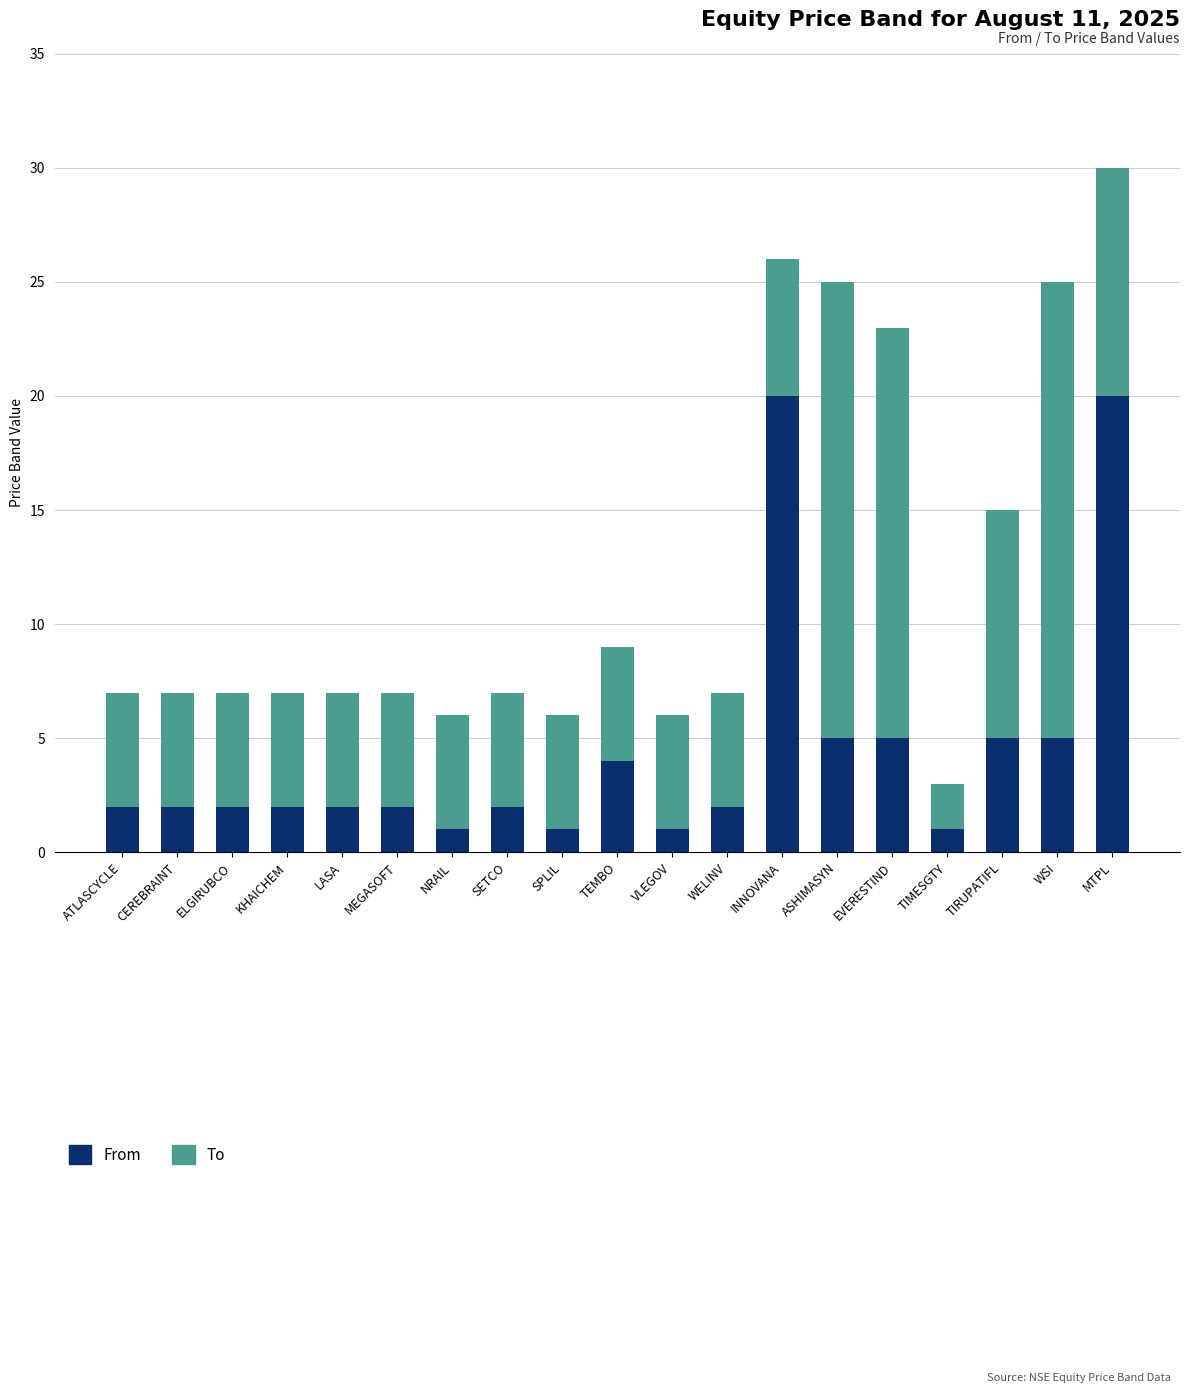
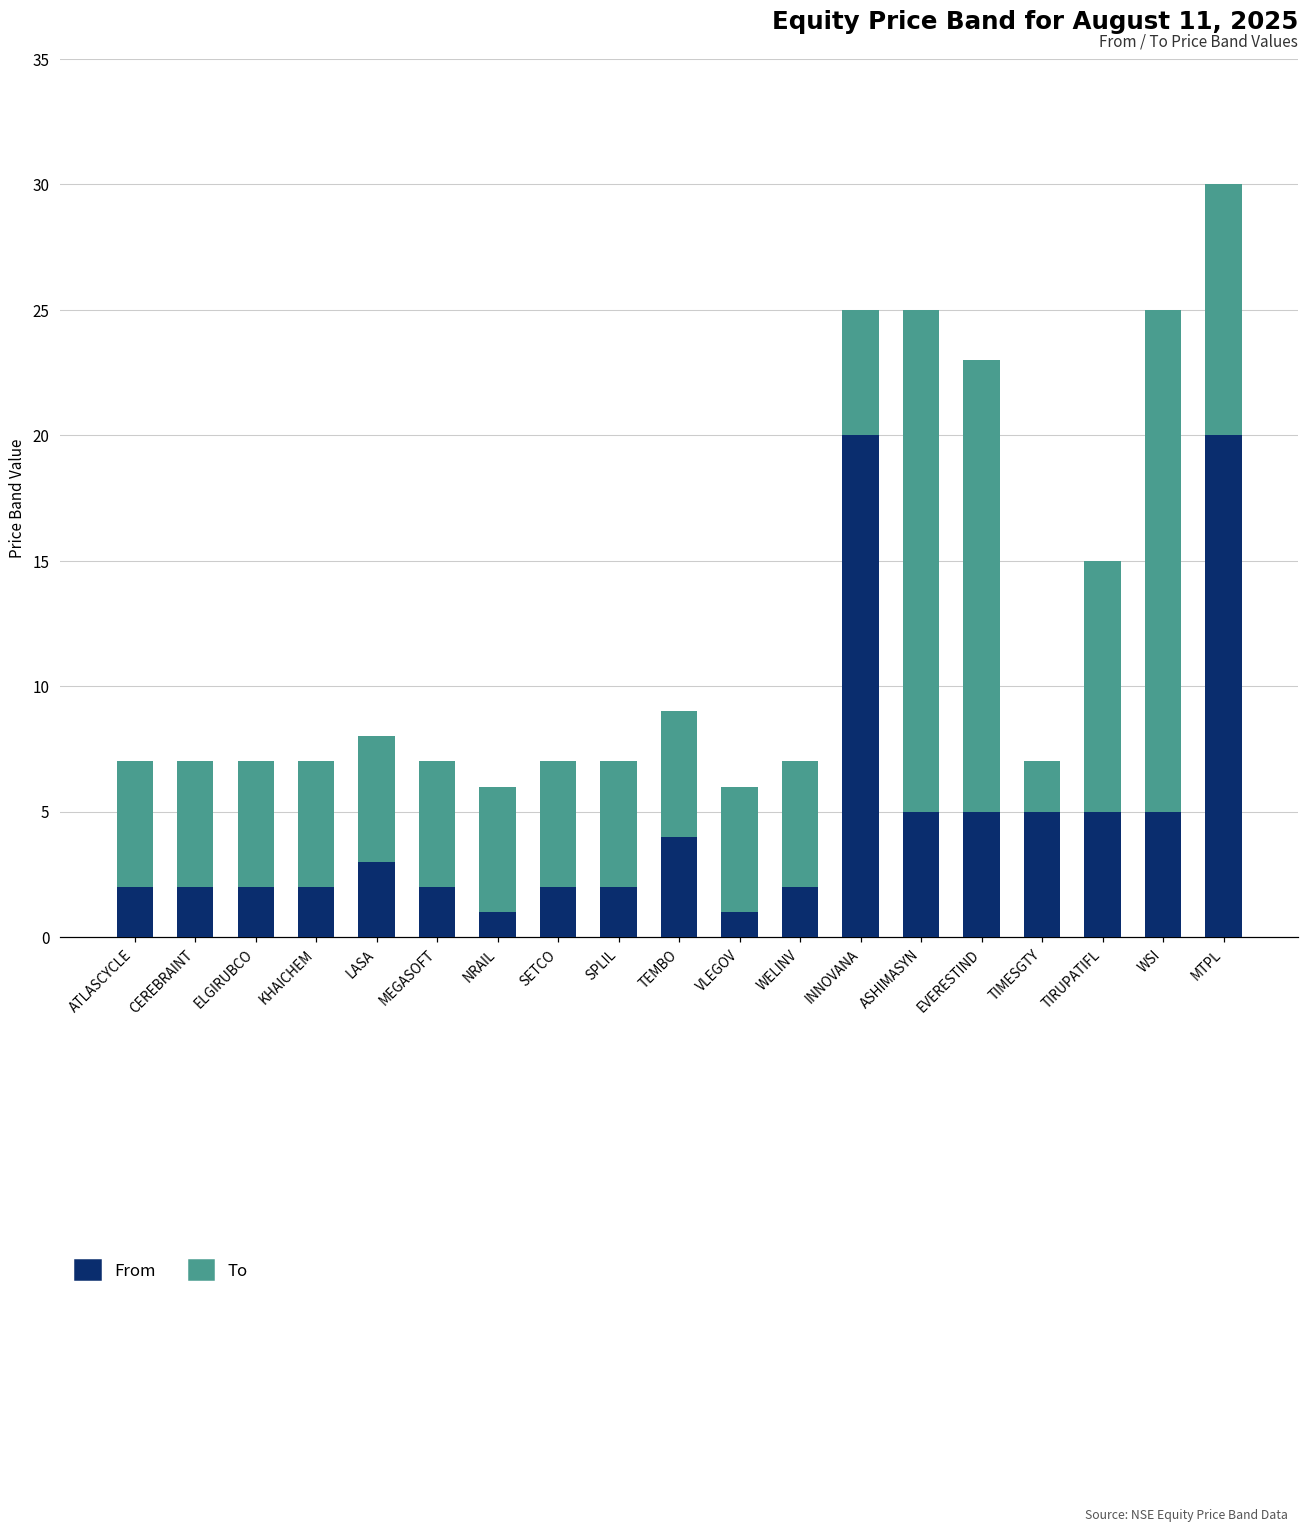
From, LASA: 2 -> 3
From, SPLIL: 1 -> 2
To, INNOVANA: 6 -> 5
From, TIMESGTY: 1 -> 5
